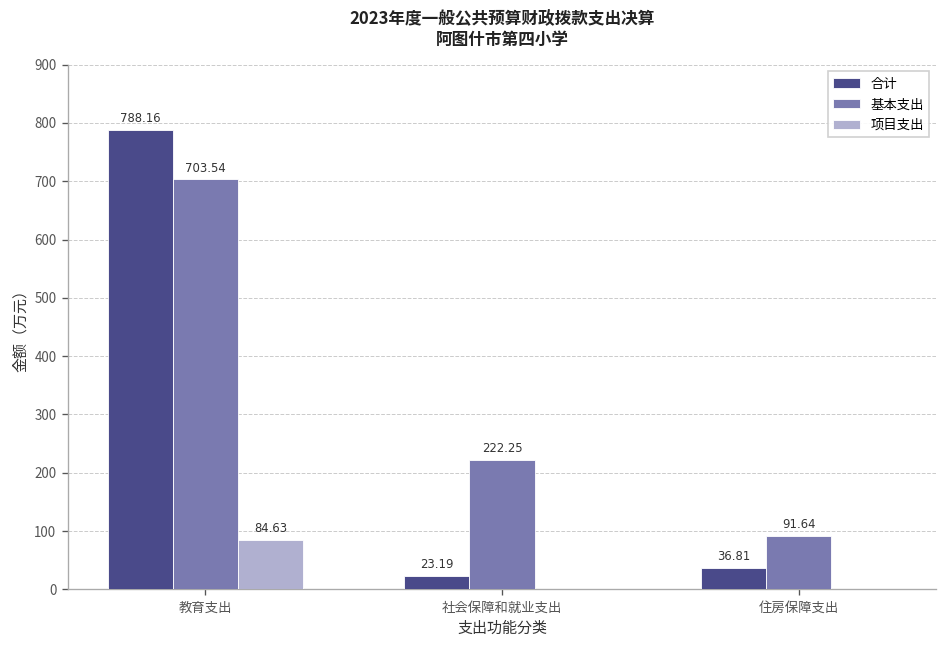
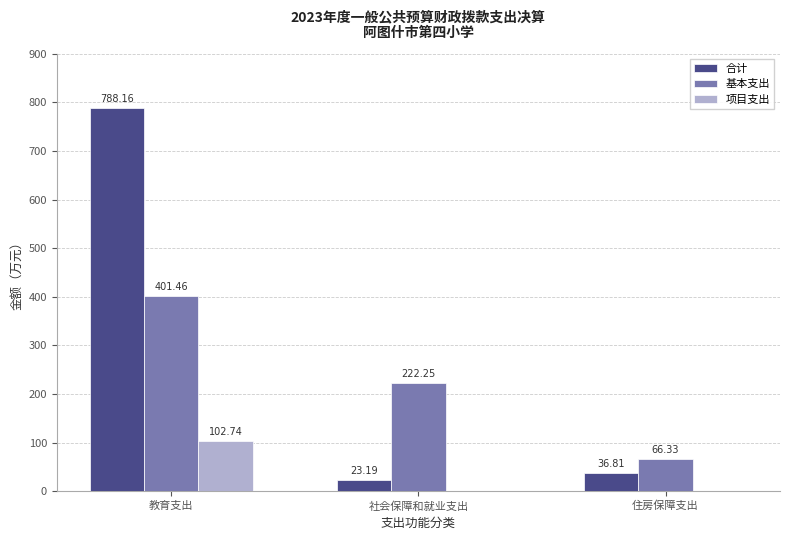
基本支出, 教育支出: 703.54 -> 401.46
项目支出, 教育支出: 84.63 -> 102.74
基本支出, 住房保障支出: 91.64 -> 66.33
